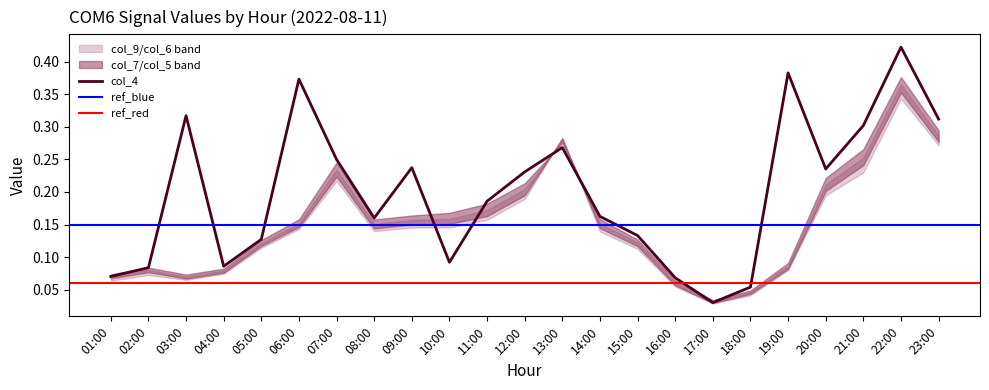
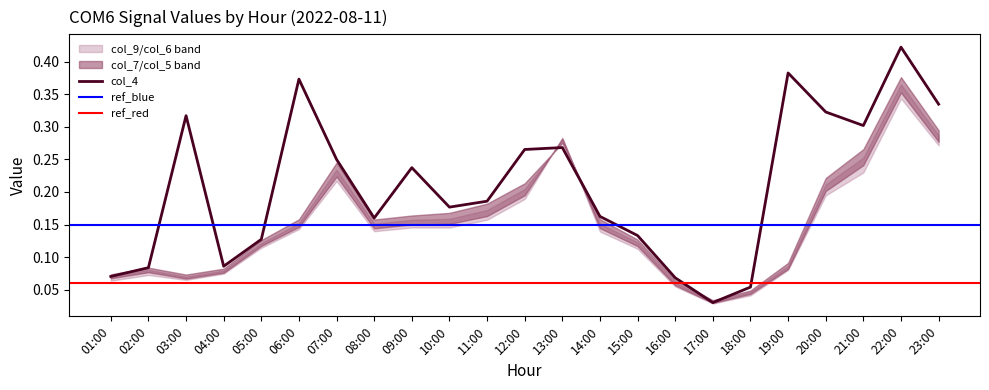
col_4, 10:00: 0.09 -> 0.18
col_4, 12:00: 0.23 -> 0.27
col_4, 20:00: 0.24 -> 0.32
col_4, 23:00: 0.31 -> 0.33
